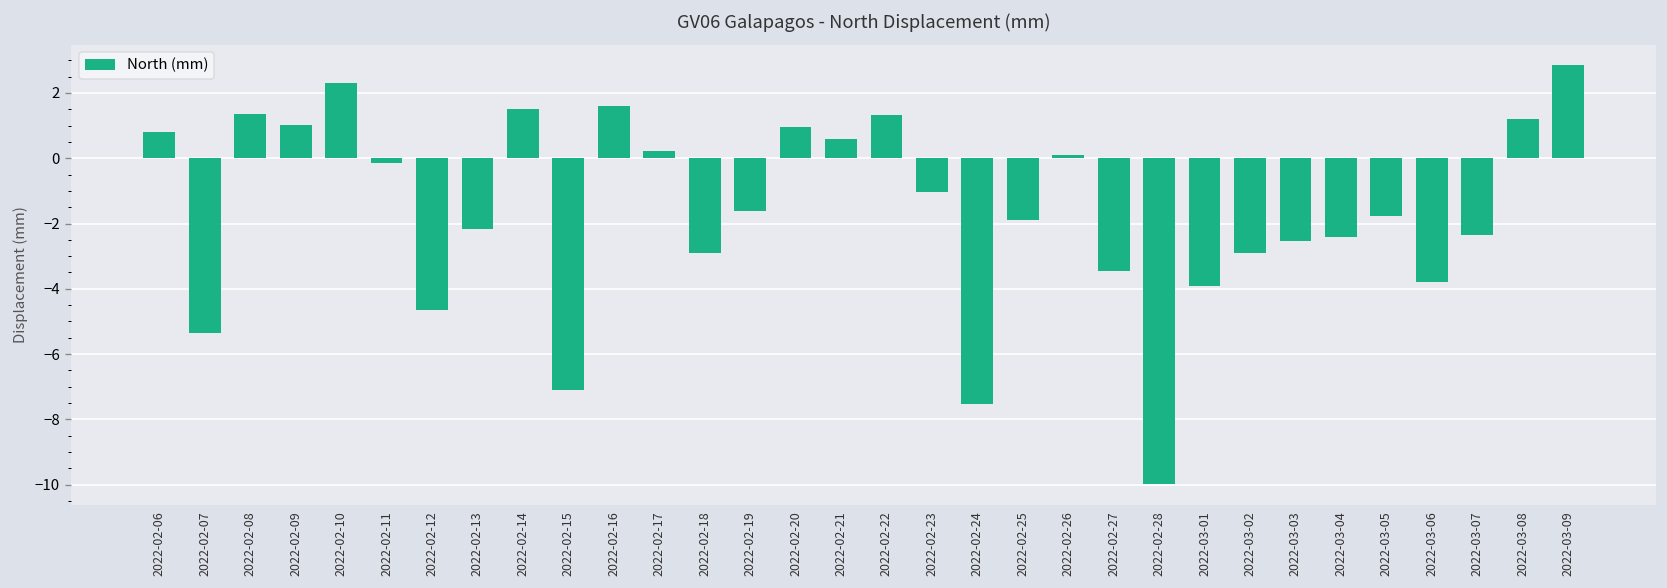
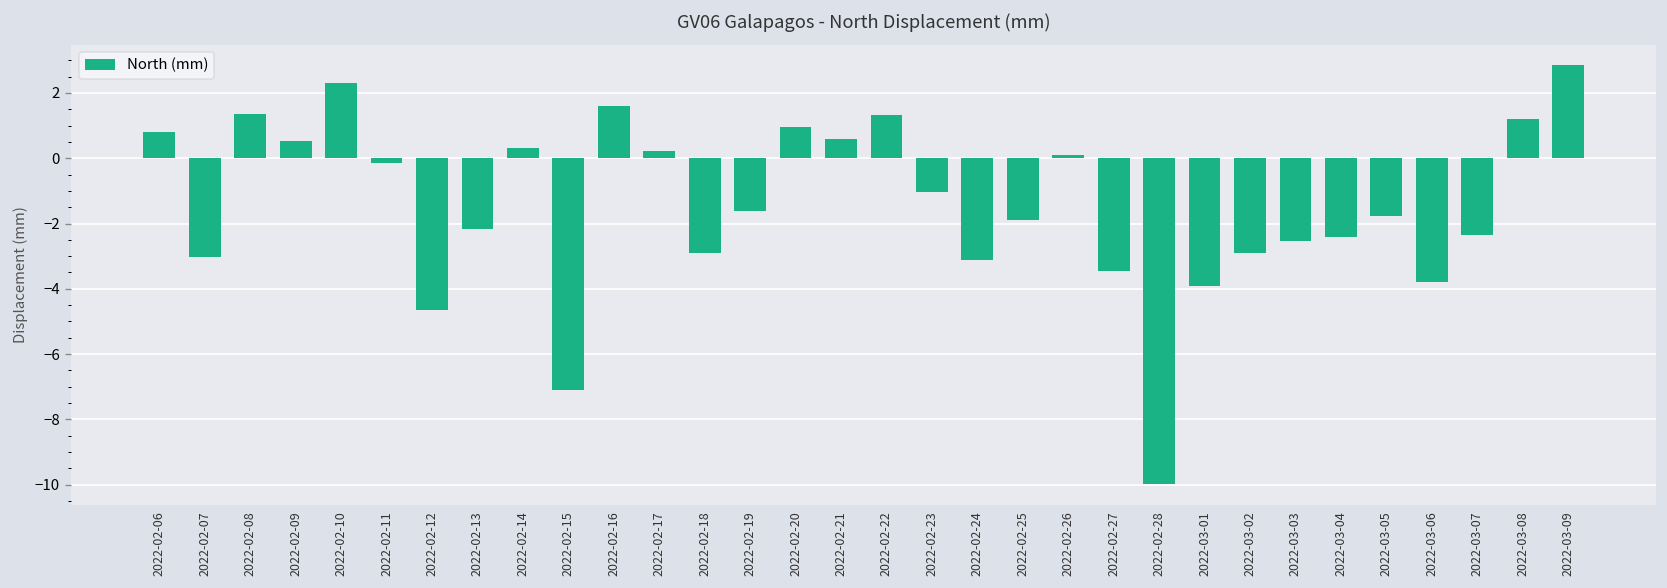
2022-02-07: -5.3 -> -3.0
2022-02-09: 1.0 -> 0.5
2022-02-14: 1.5 -> 0.3
2022-02-24: -7.5 -> -3.1
